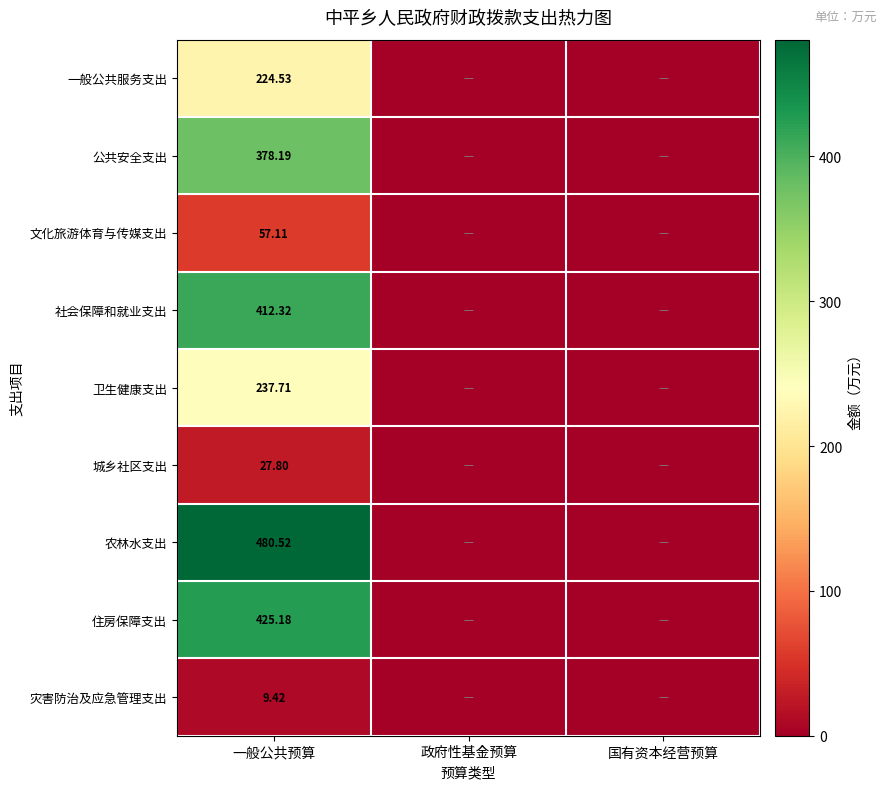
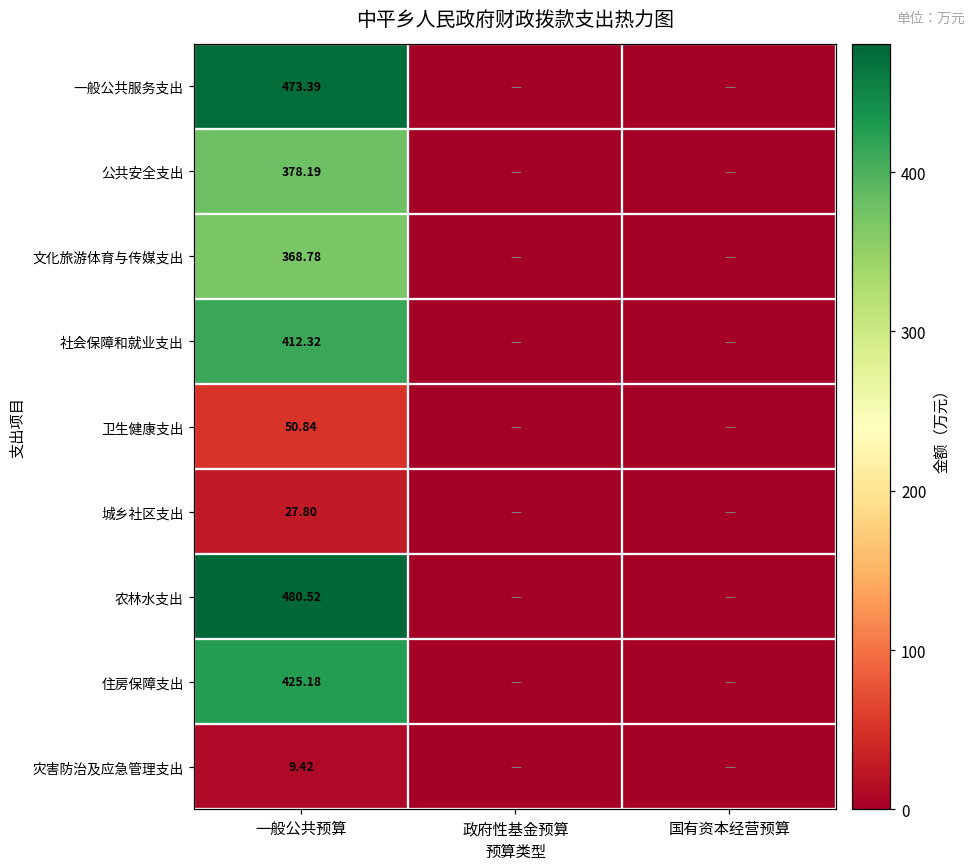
一般公共服务支出, 一般公共预算: 224.53 -> 473.39
文化旅游体育与传媒支出, 一般公共预算: 57.11 -> 368.78
卫生健康支出, 一般公共预算: 237.71 -> 50.84
